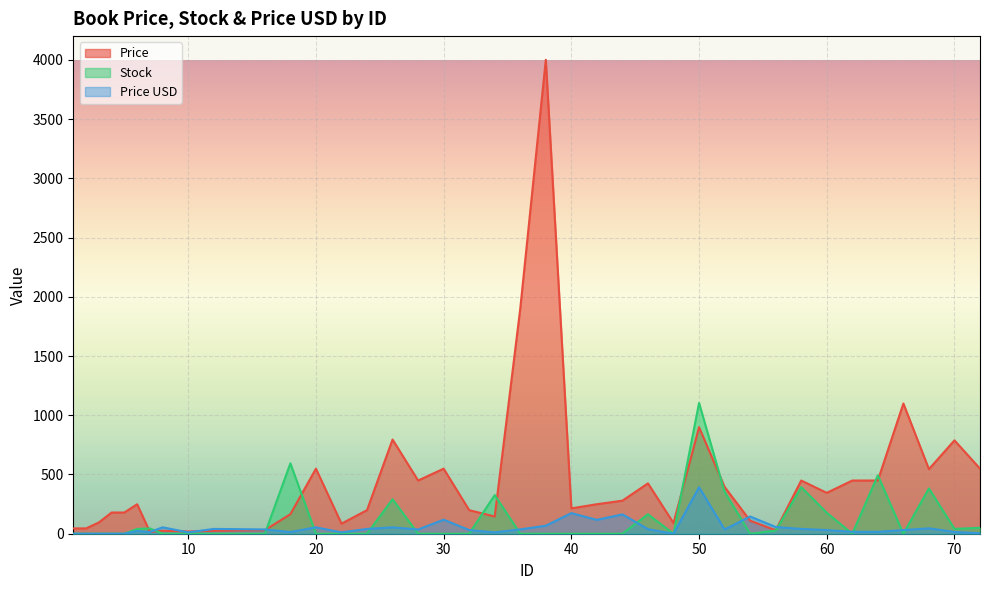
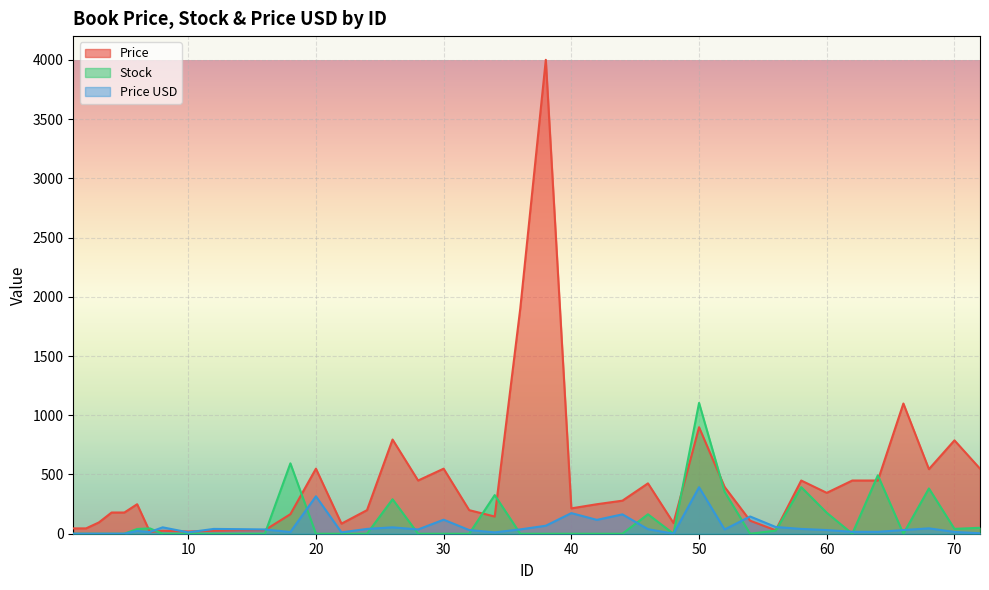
Price USD, 20: 50 -> 320
